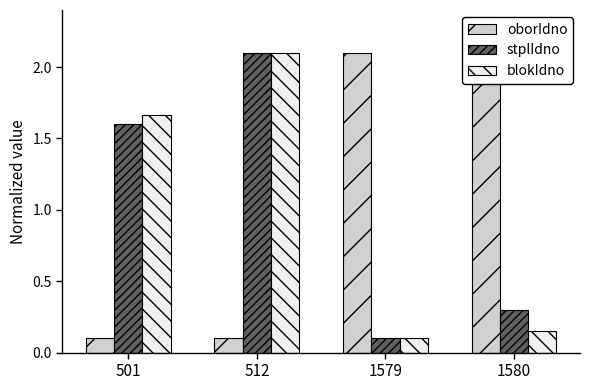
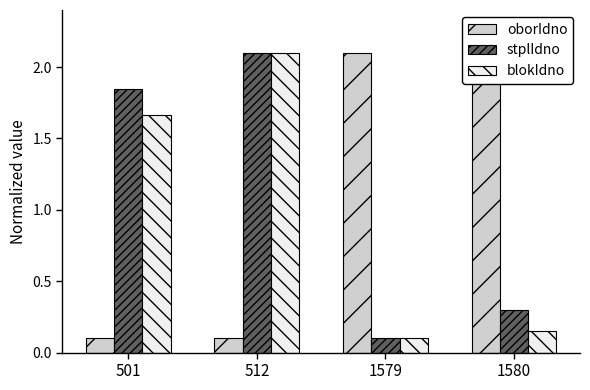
stplIdno, 501: 1.60 -> 1.85
